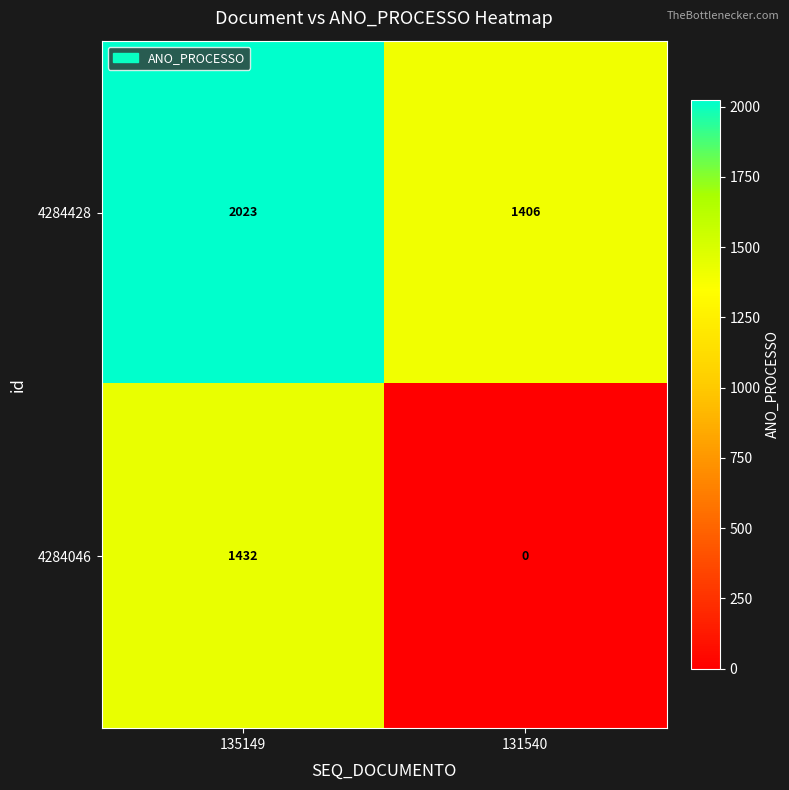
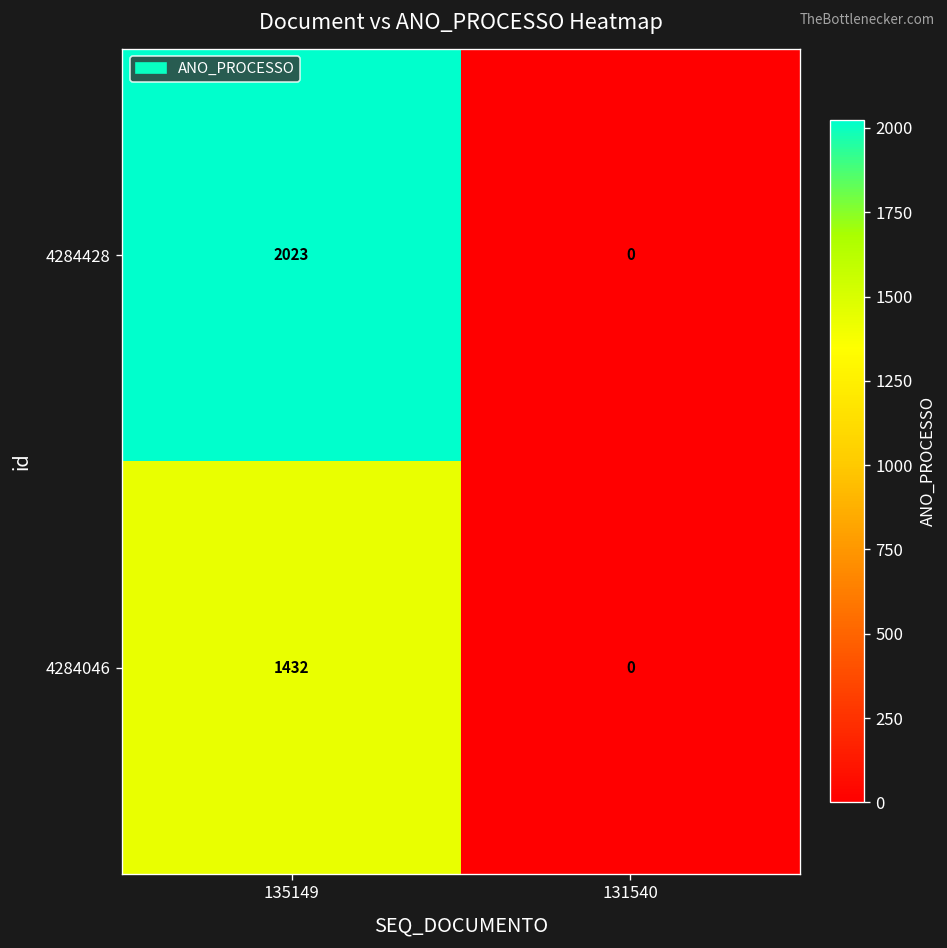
4284428, 131540: 1406 -> 0
